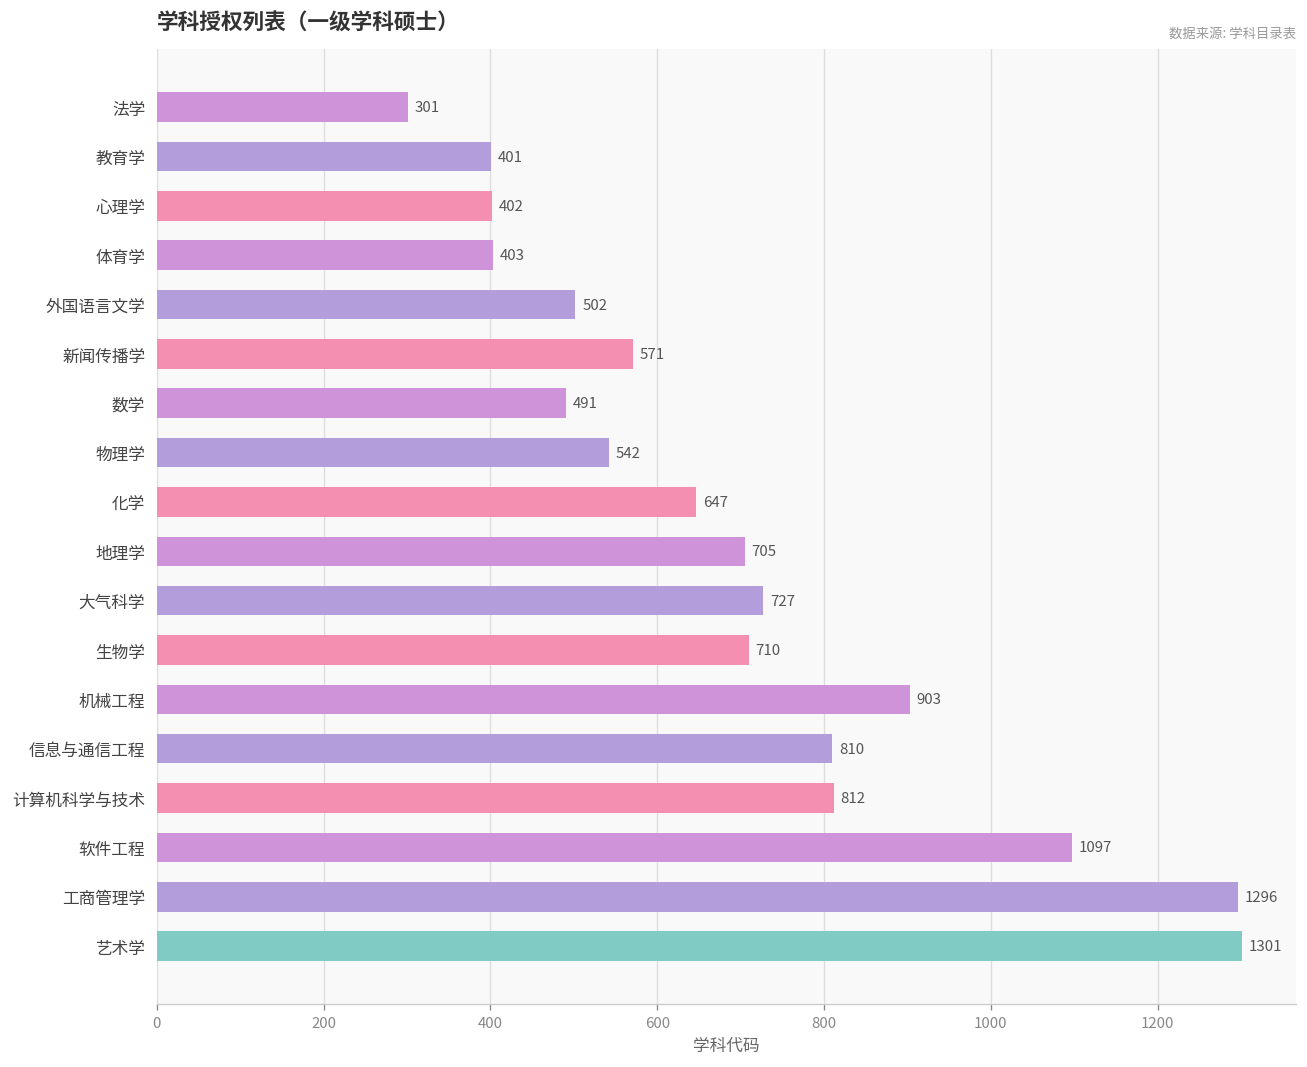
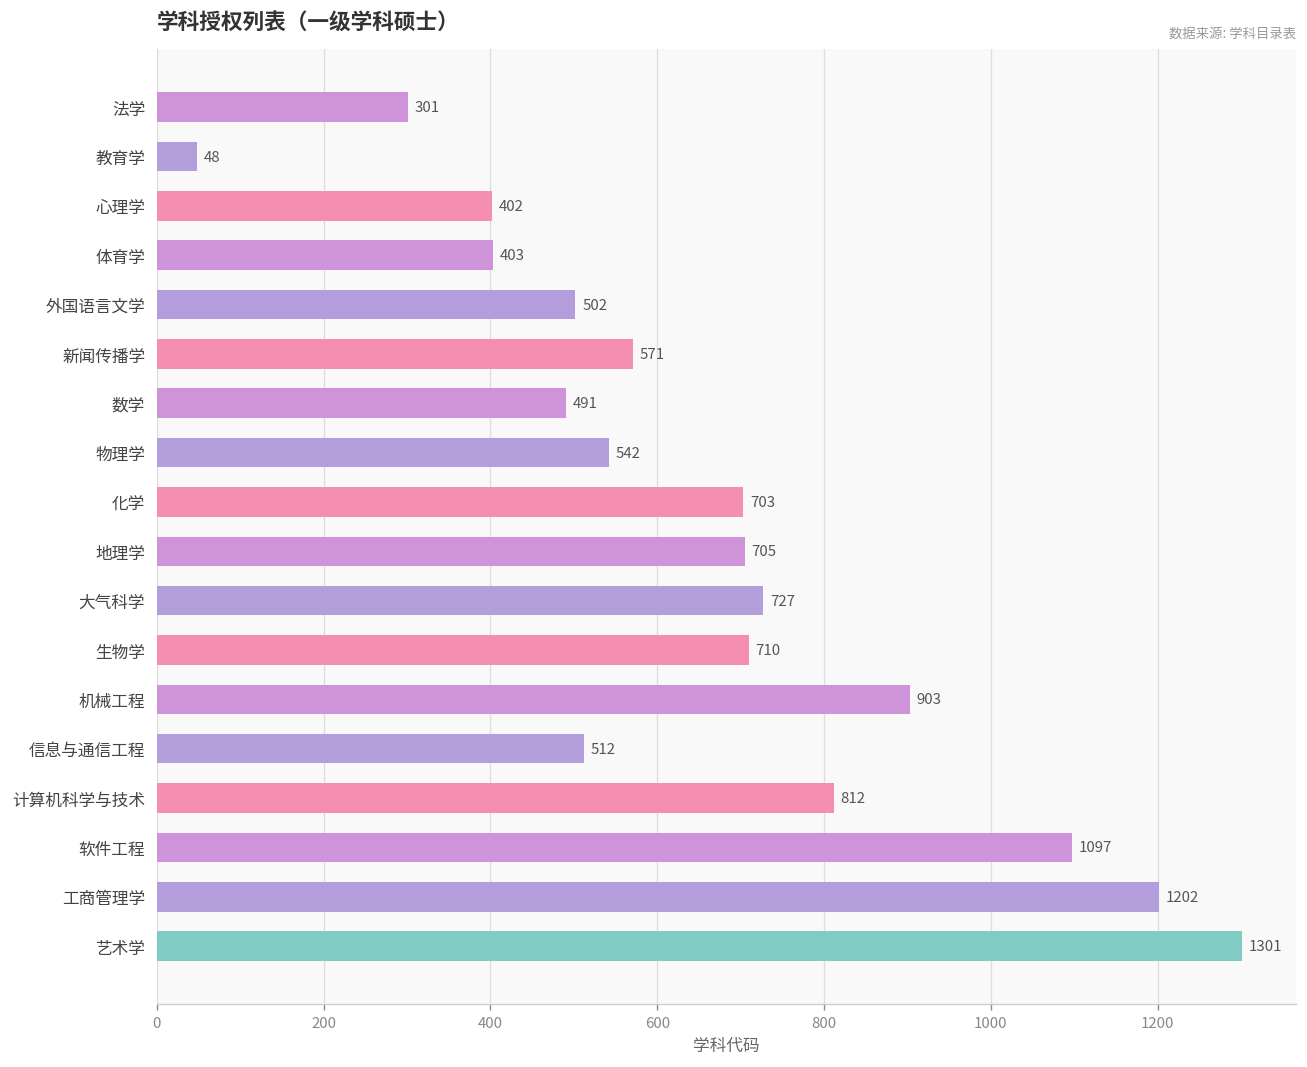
教育学: 401 -> 48
化学: 647 -> 703
信息与通信工程: 810 -> 512
工商管理学: 1296 -> 1202
